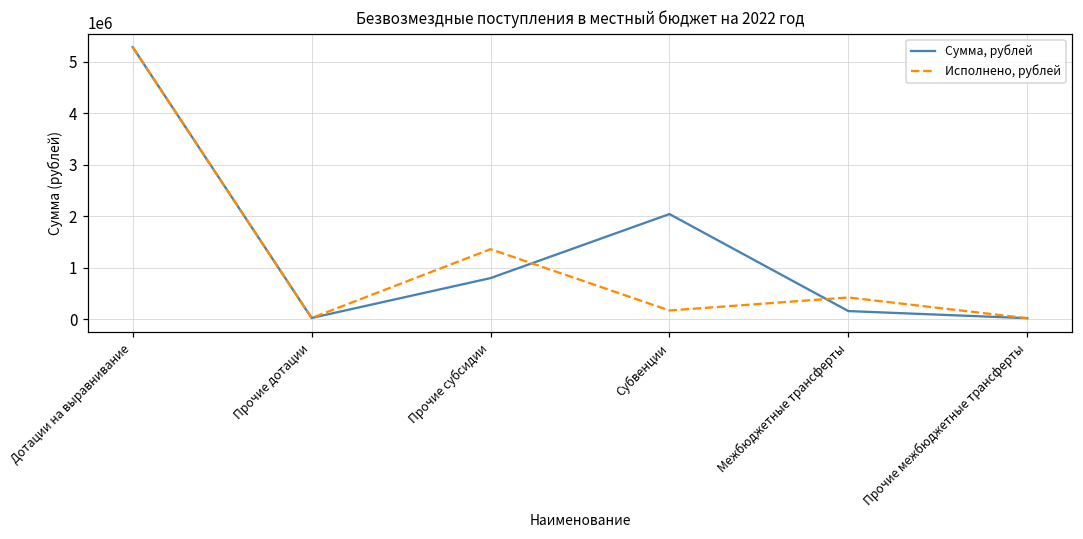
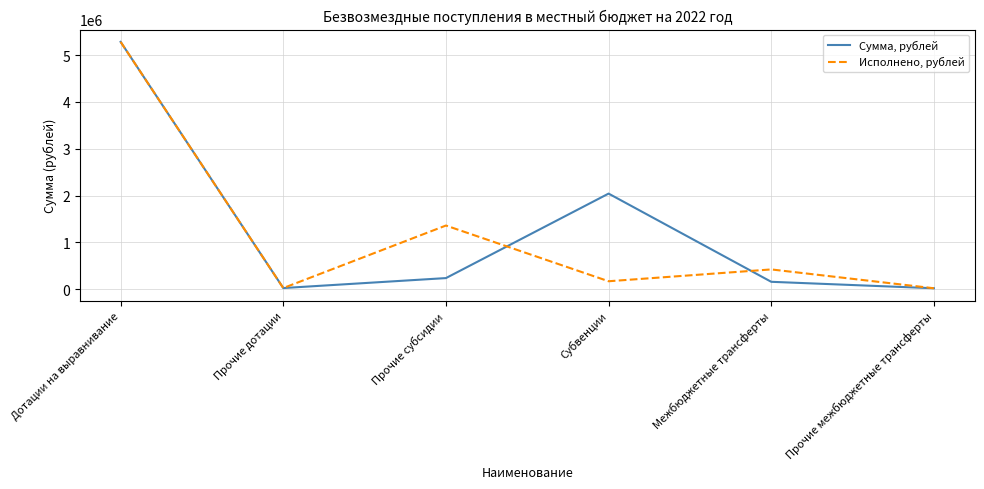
Сумма, рублей, Прочие субсидии: 800000 -> 200000
